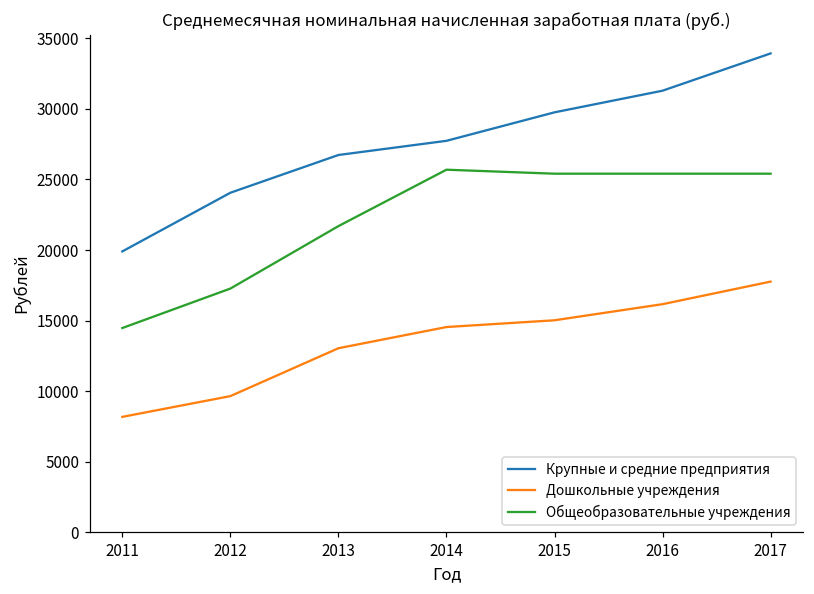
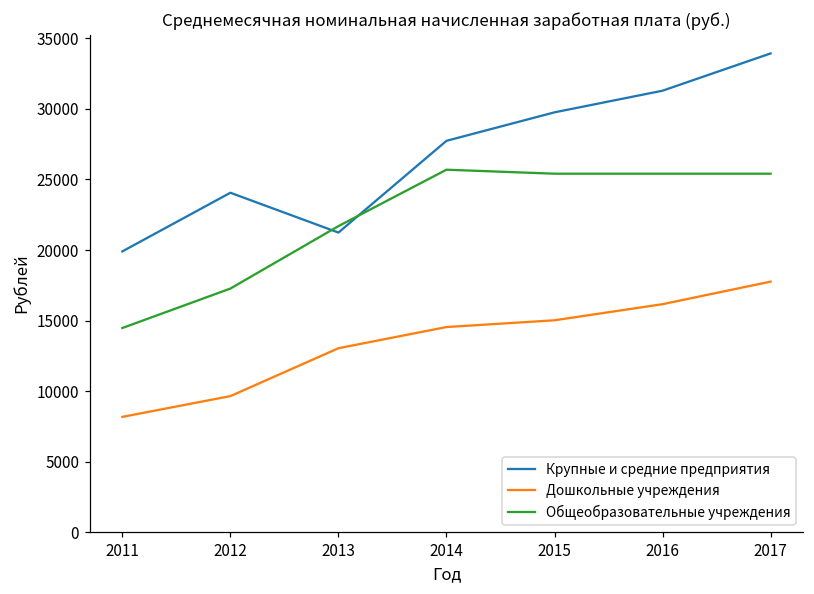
Крупные и средние предприятия, 2013: 26700 -> 21200
